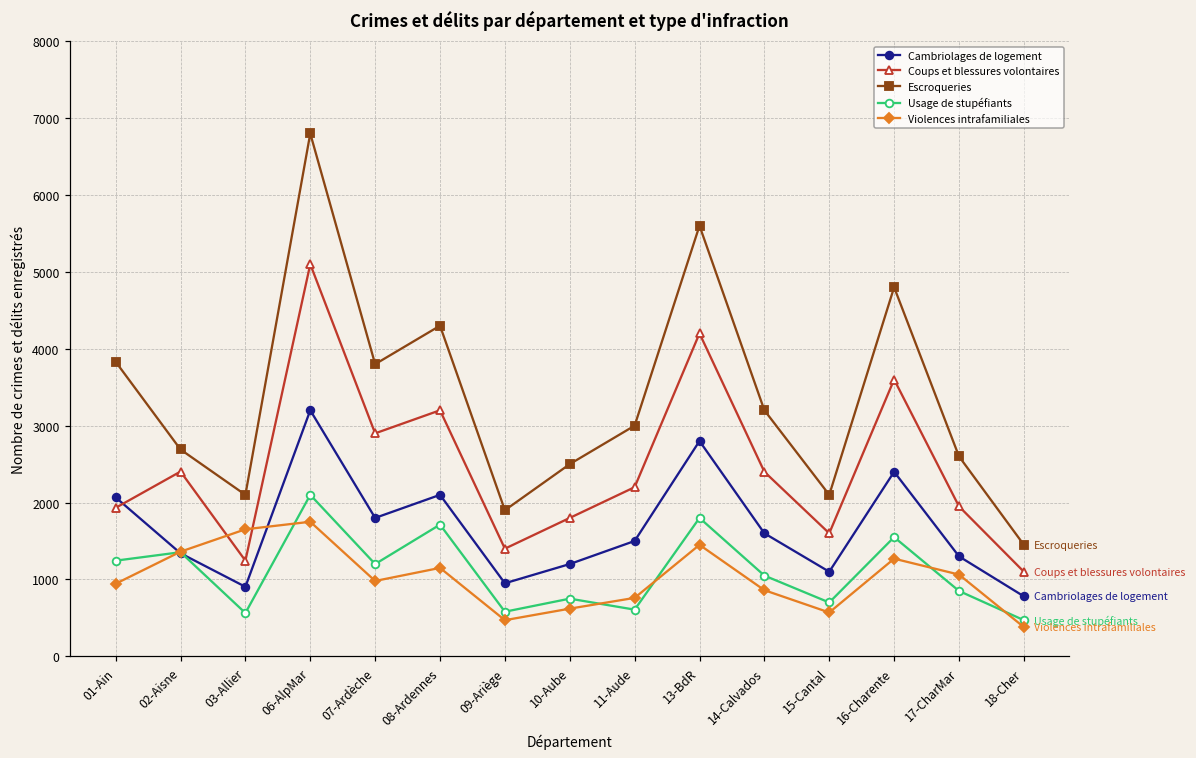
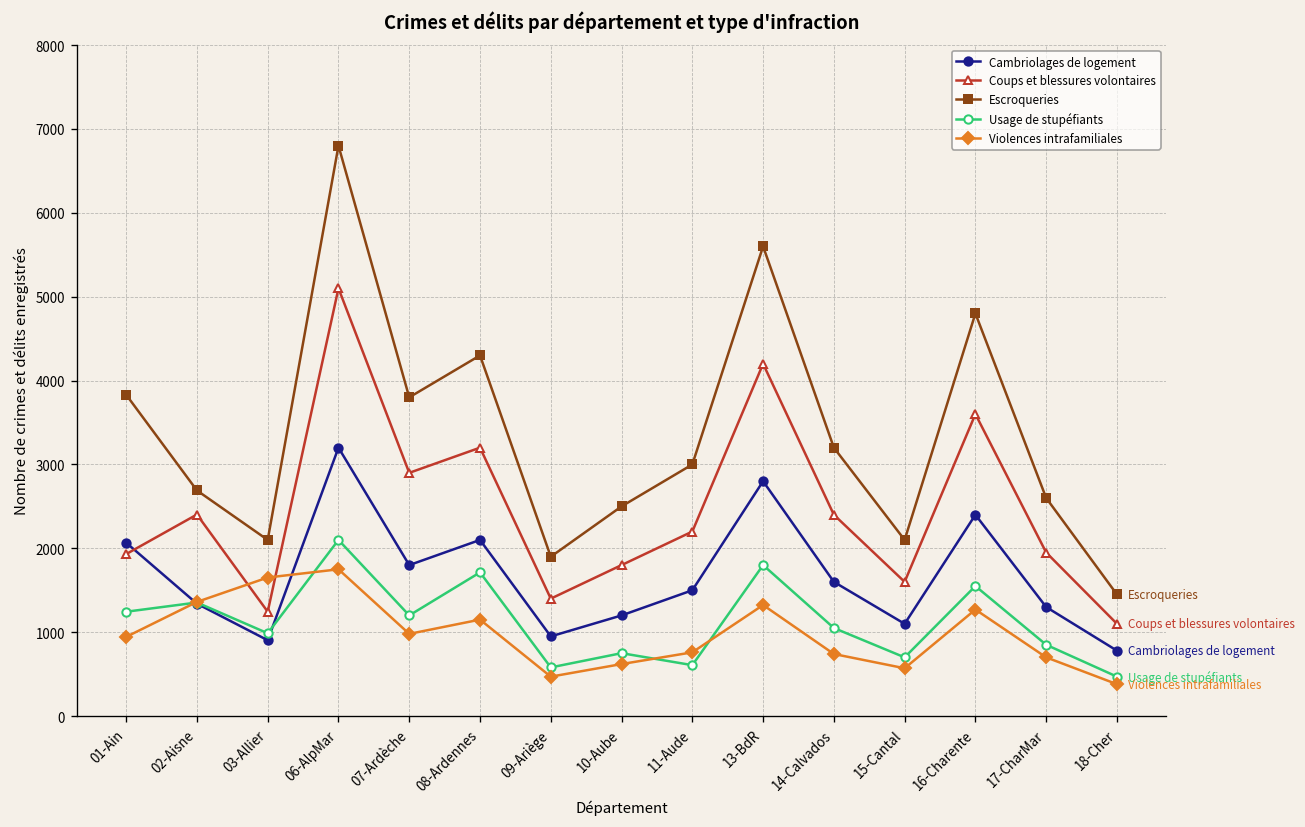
Usage de stupéfiants, 03-Allier: 600 -> 1000
Violences intrafamiliales, 13-BdR: 1500 -> 1300
Violences intrafamiliales, 14-Calvados: 900 -> 700
Violences intrafamiliales, 17-CharMar: 1100 -> 700
